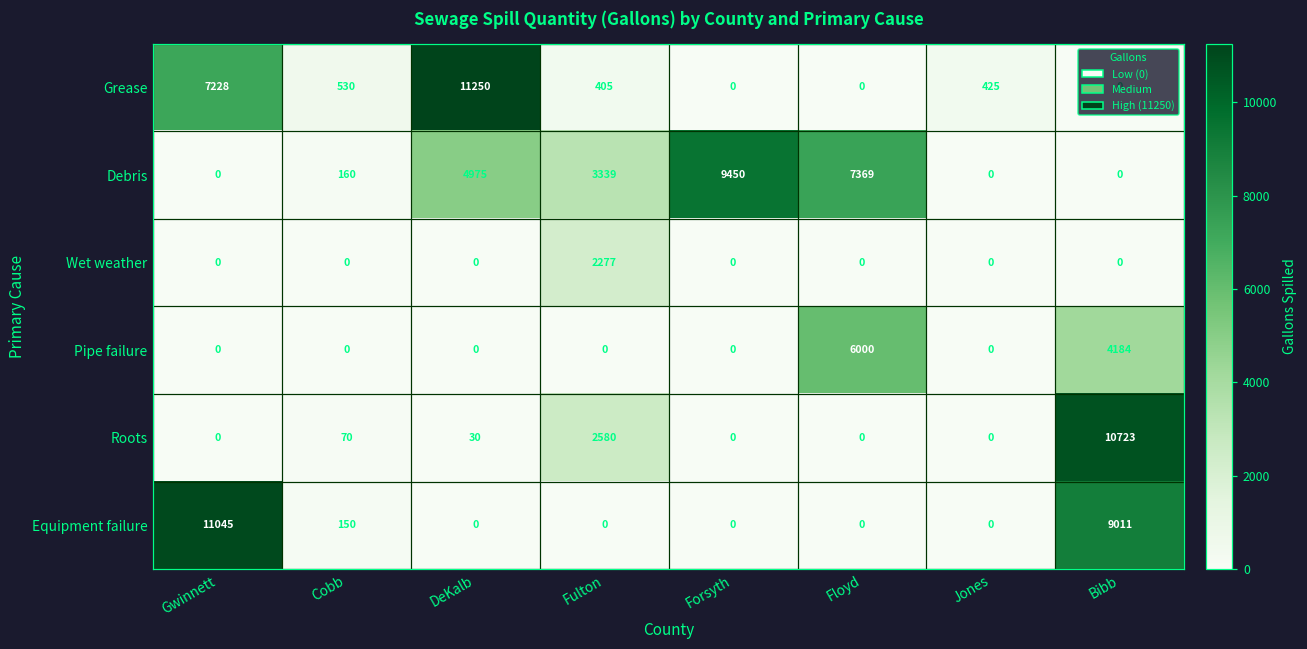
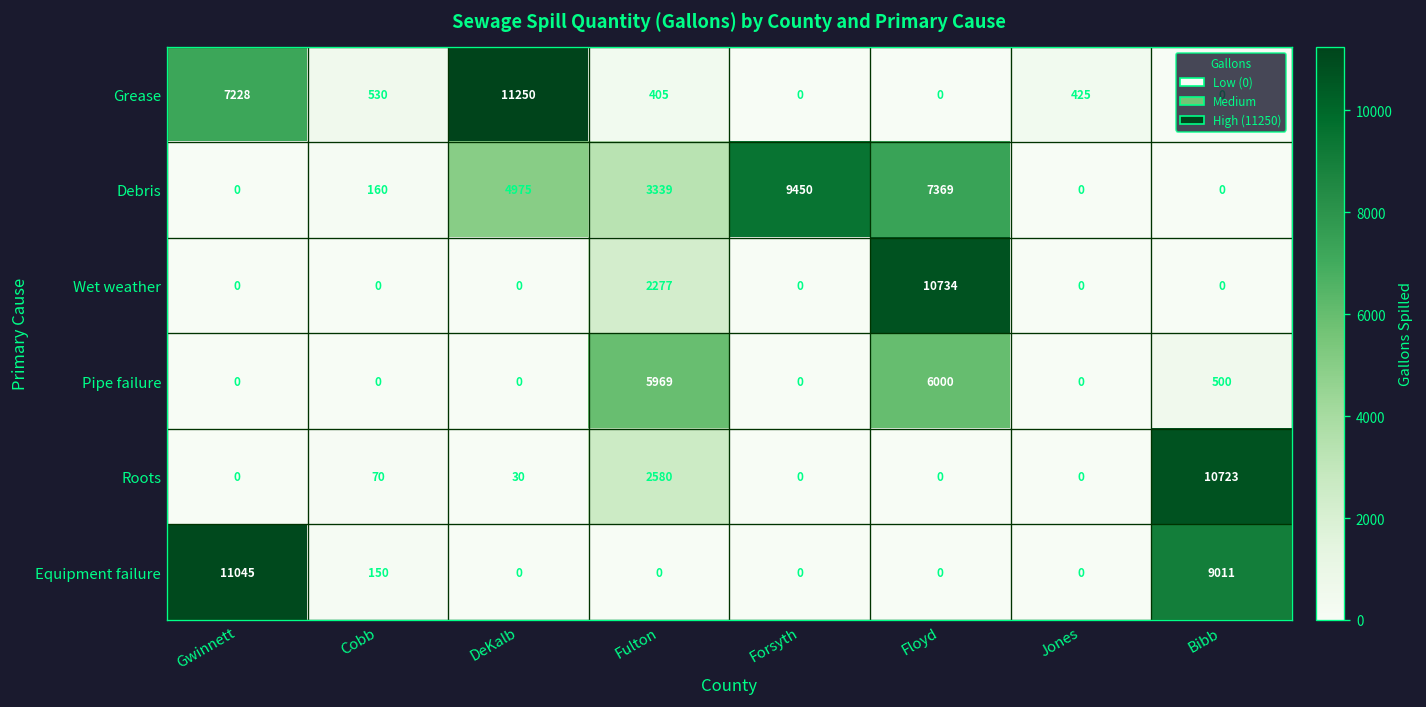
Wet weather, Floyd: 0 -> 10734
Pipe failure, Fulton: 0 -> 5969
Pipe failure, Bibb: 4184 -> 500
